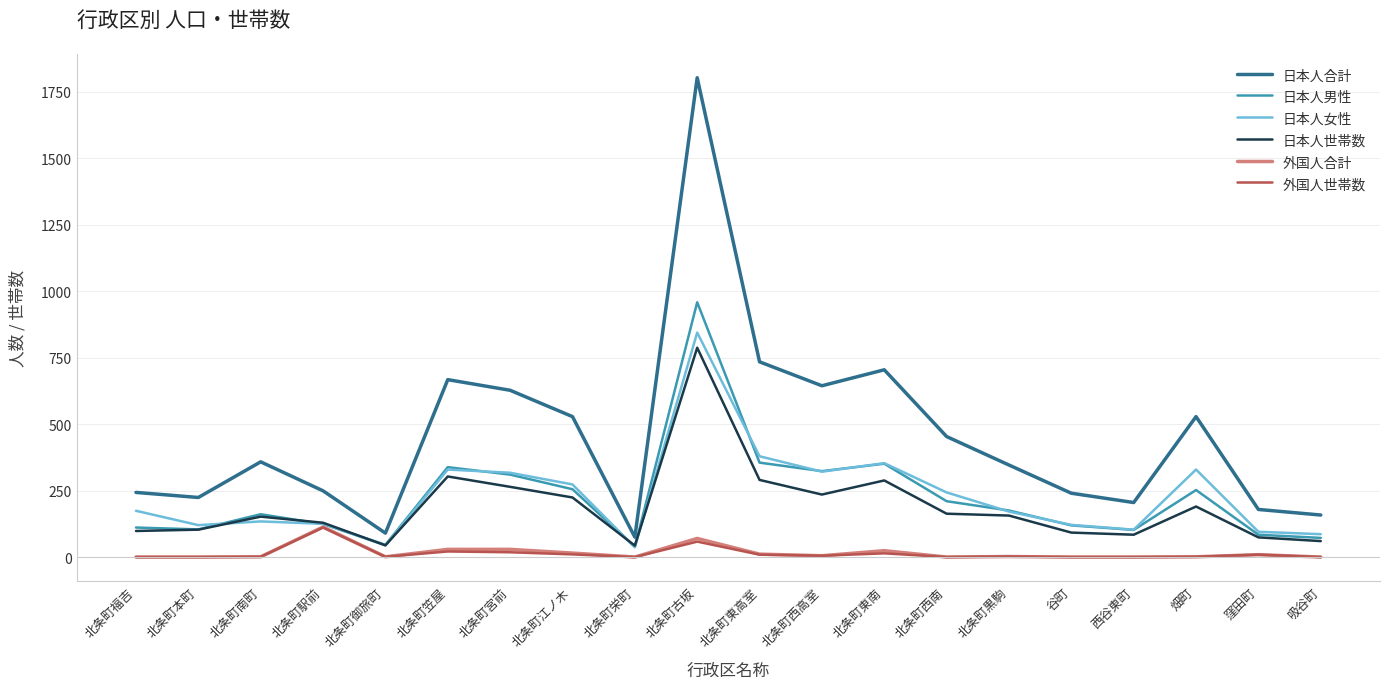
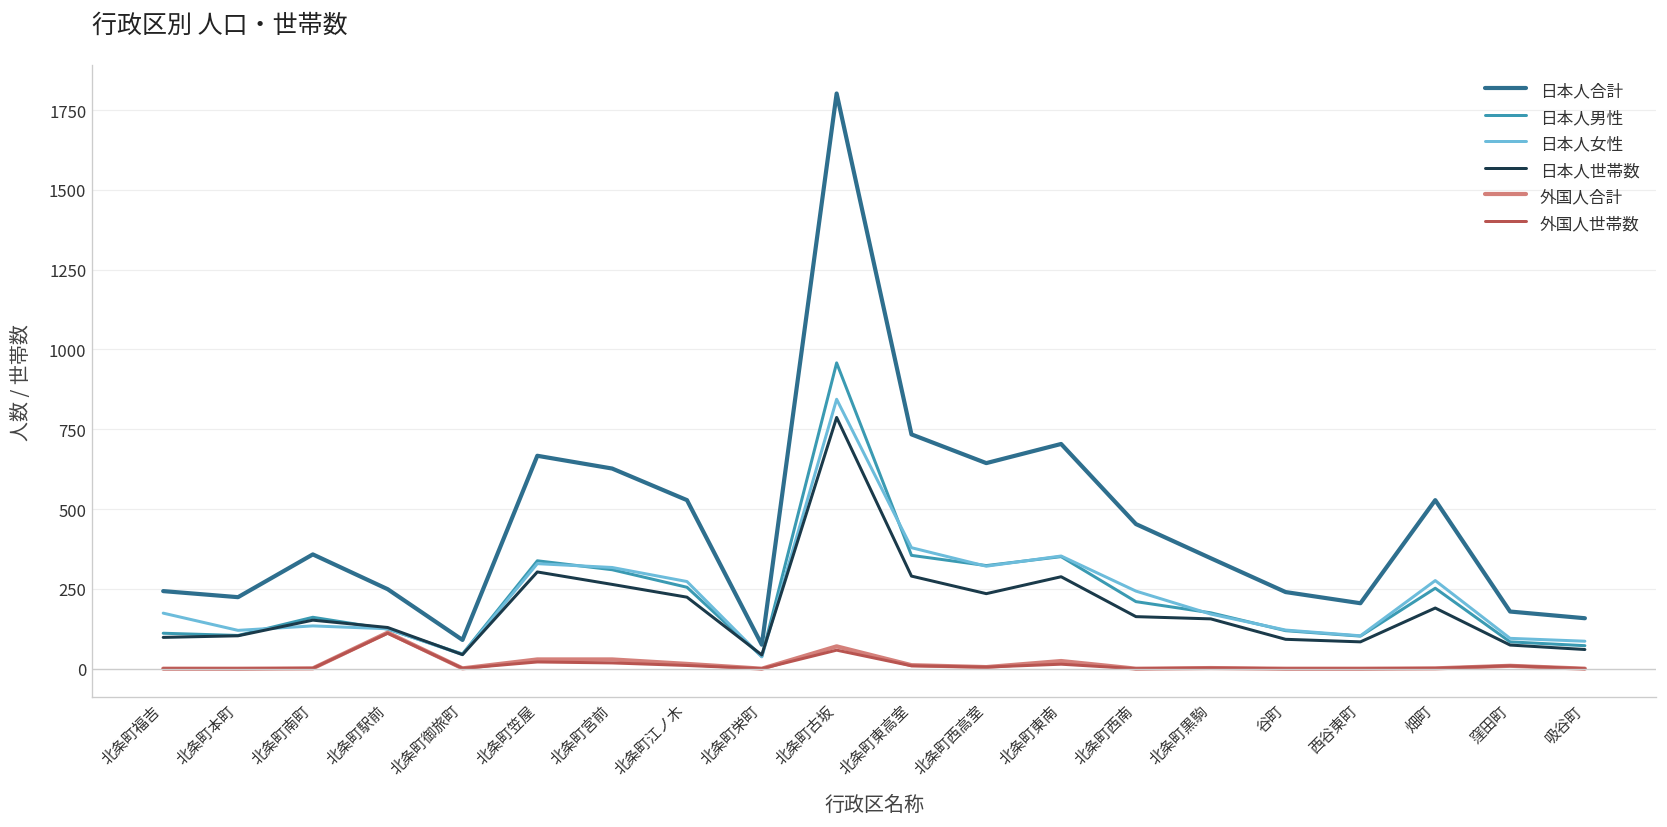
日本人女性, 畑町: 330 -> 280
